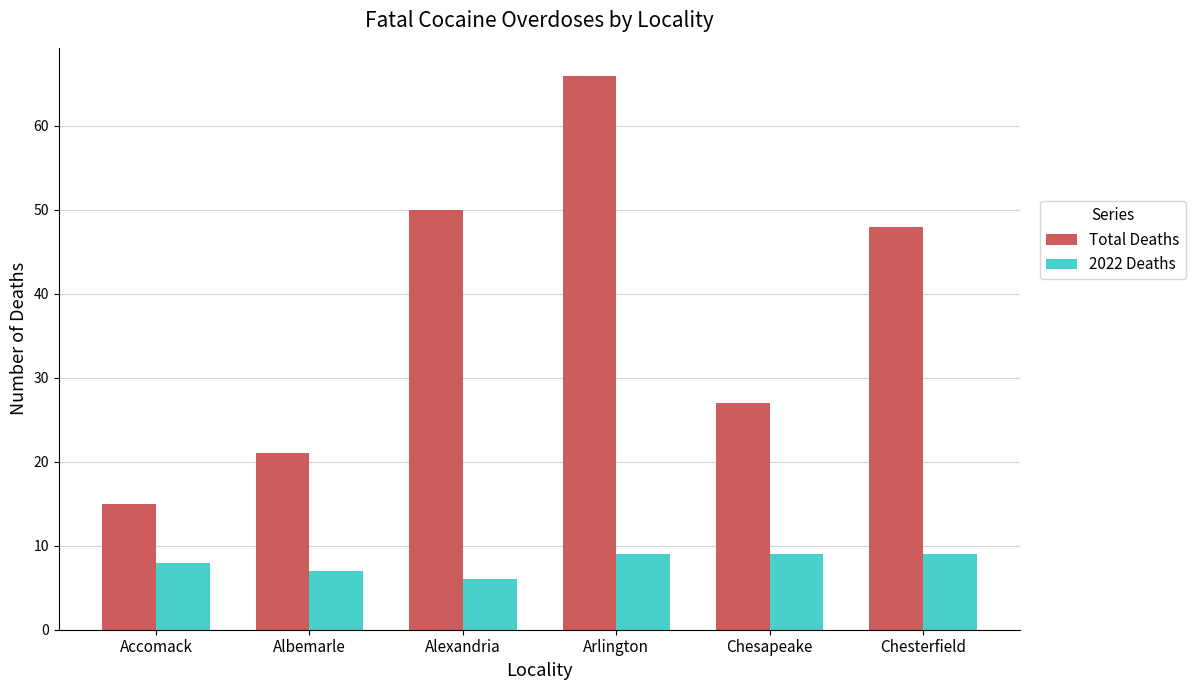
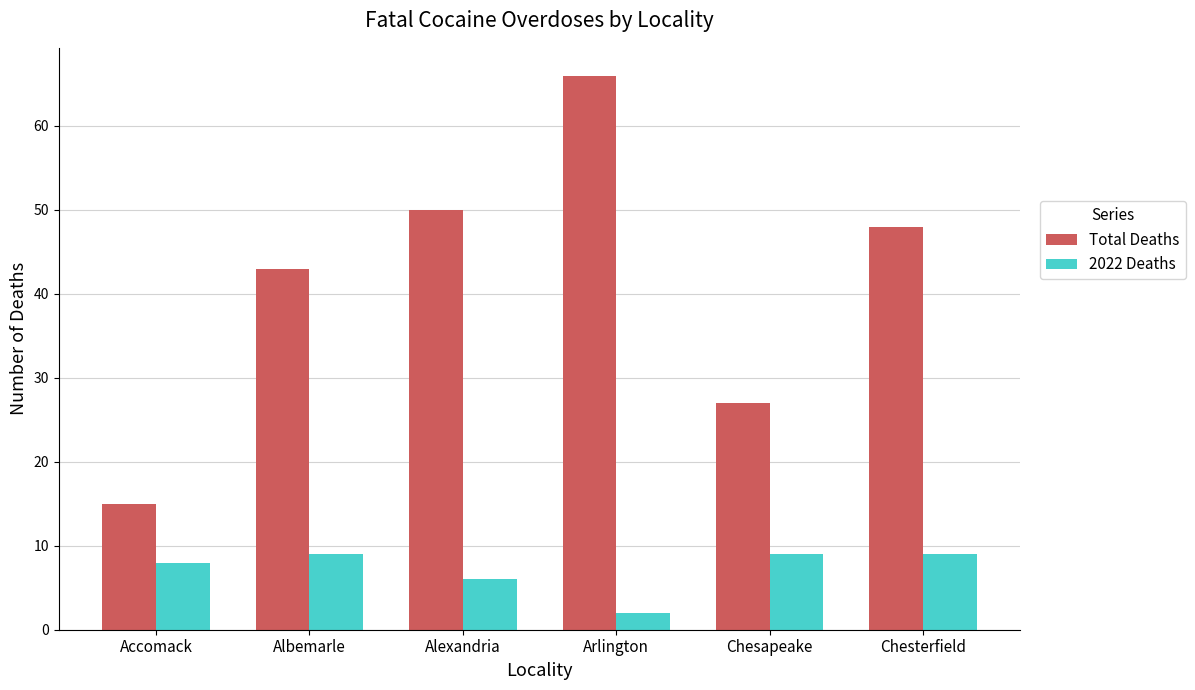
Total Deaths, Albemarle: 21 -> 43
2022 Deaths, Albemarle: 7 -> 9
2022 Deaths, Arlington: 9 -> 2
